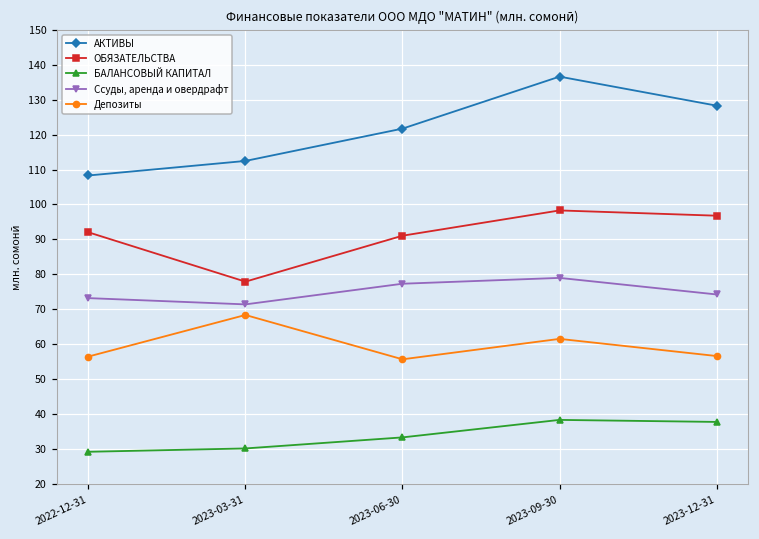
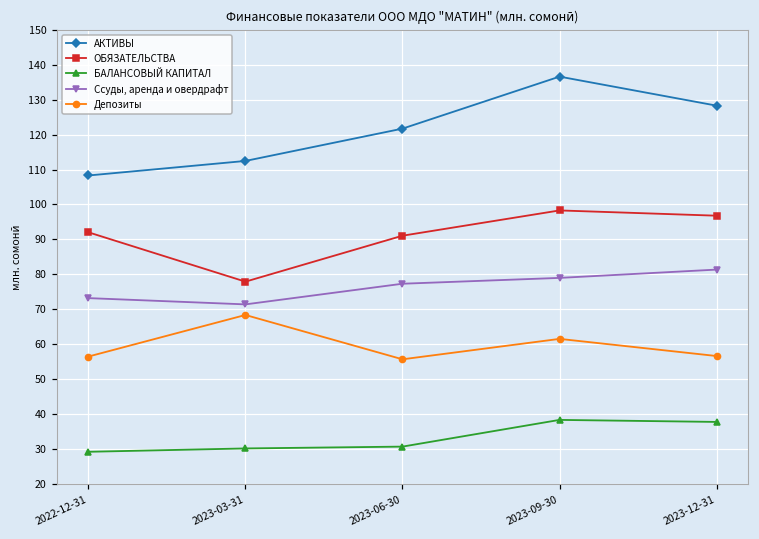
БАЛАНСОВЫЙ КАПИТАЛ, 2023-06-30: 33 -> 31
Ссуды, аренда и овердрафт, 2023-12-31: 74 -> 81
